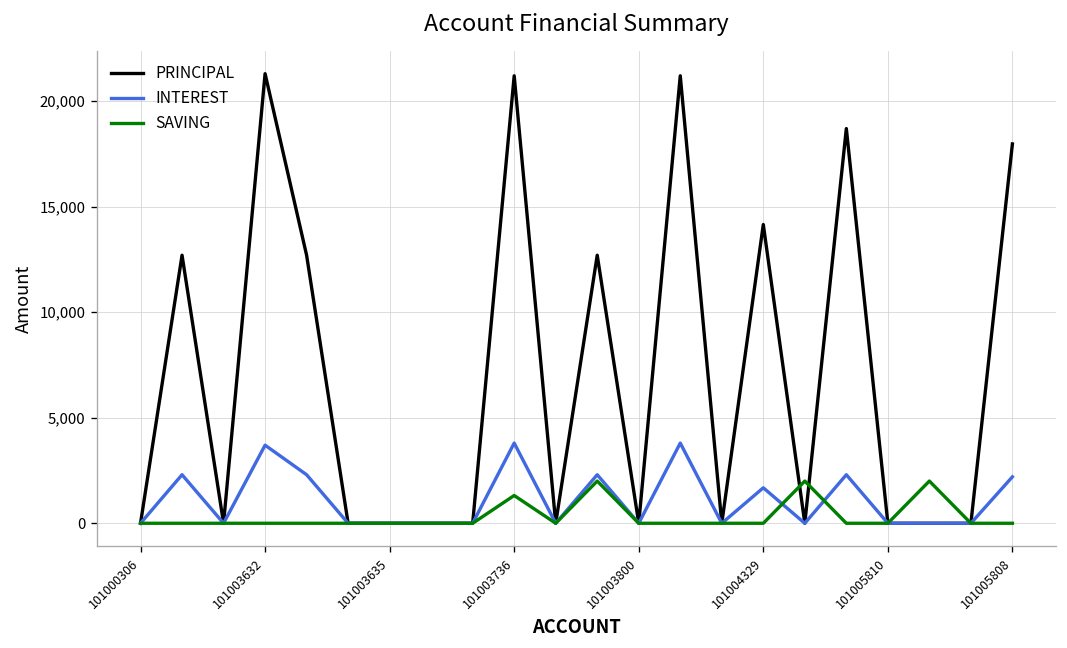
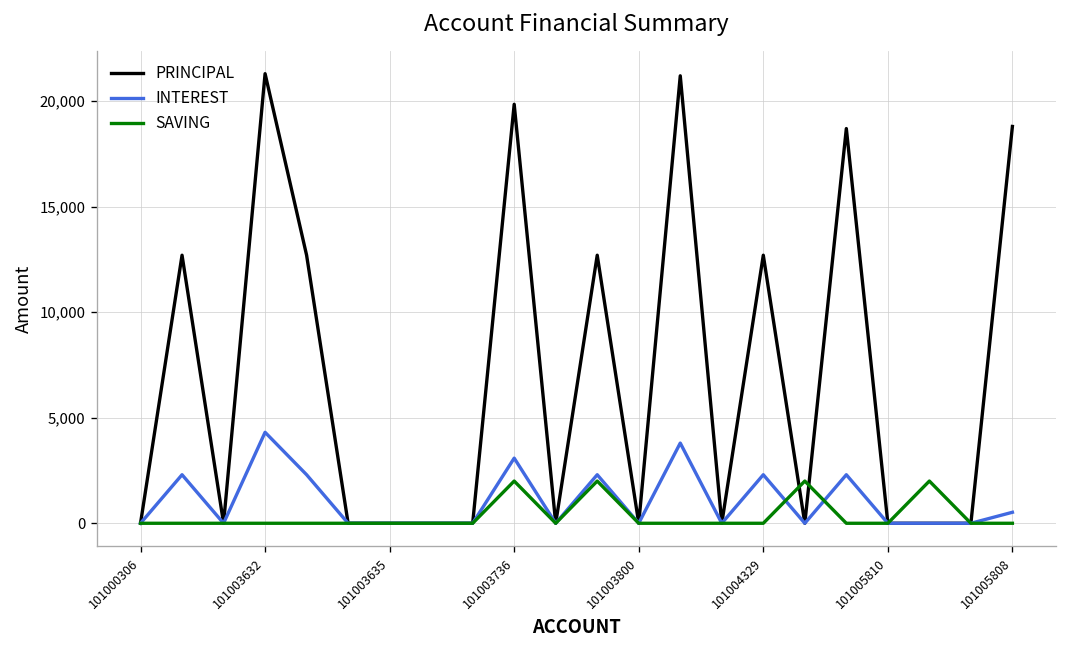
INTEREST, 101003632: 3,700 -> 4,300
PRINCIPAL, 101003736: 21,200 -> 19,900
INTEREST, 101003736: 3,800 -> 3,100
SAVING, 101003736: 1,300 -> 2,000
PRINCIPAL, 101004329: 14,200 -> 12,700
INTEREST, 101004329: 1,700 -> 2,300
PRINCIPAL, 101005808: 18,000 -> 18,800
INTEREST, 101005808: 2,200 -> 500
